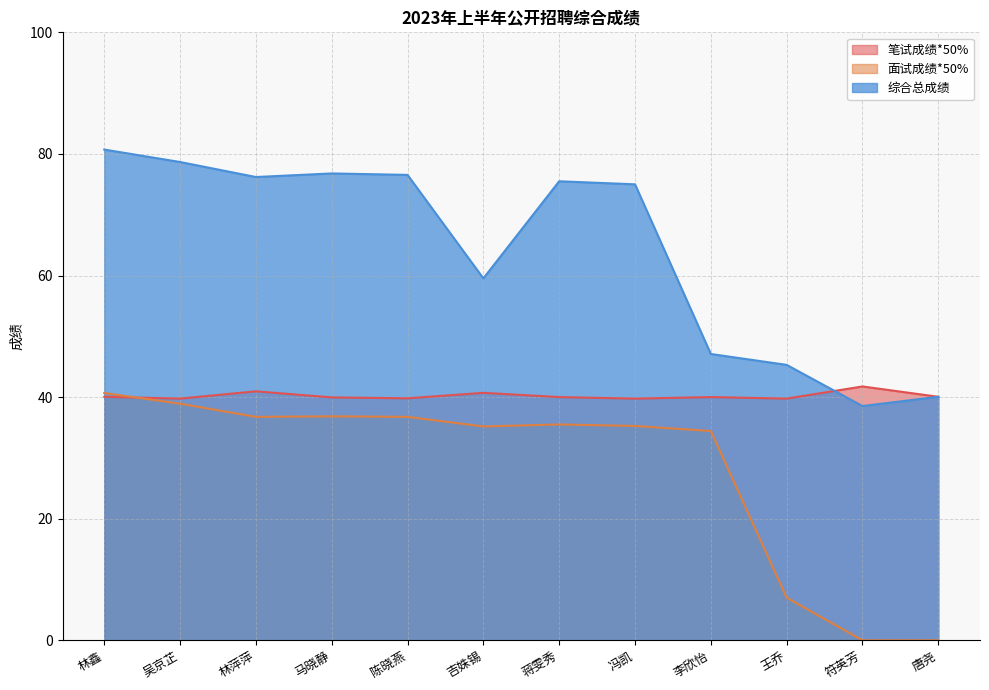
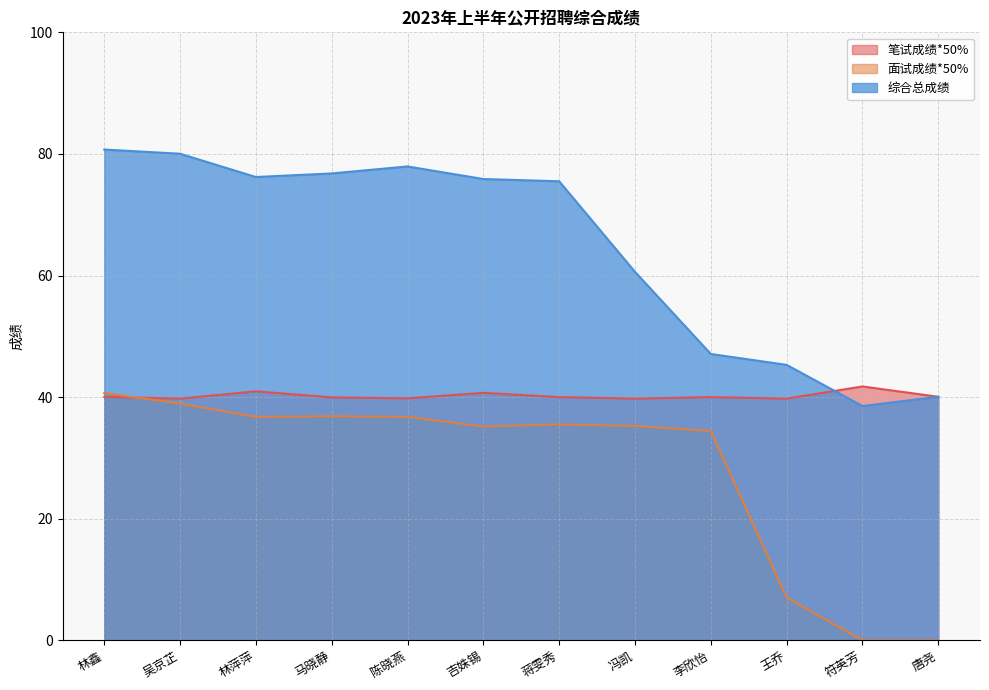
综合总成绩, 吴京芷: 79 -> 80
综合总成绩, 陈晓燕: 77 -> 78
综合总成绩, 吉姝锡: 60 -> 76
综合总成绩, 冯凯: 75 -> 61
